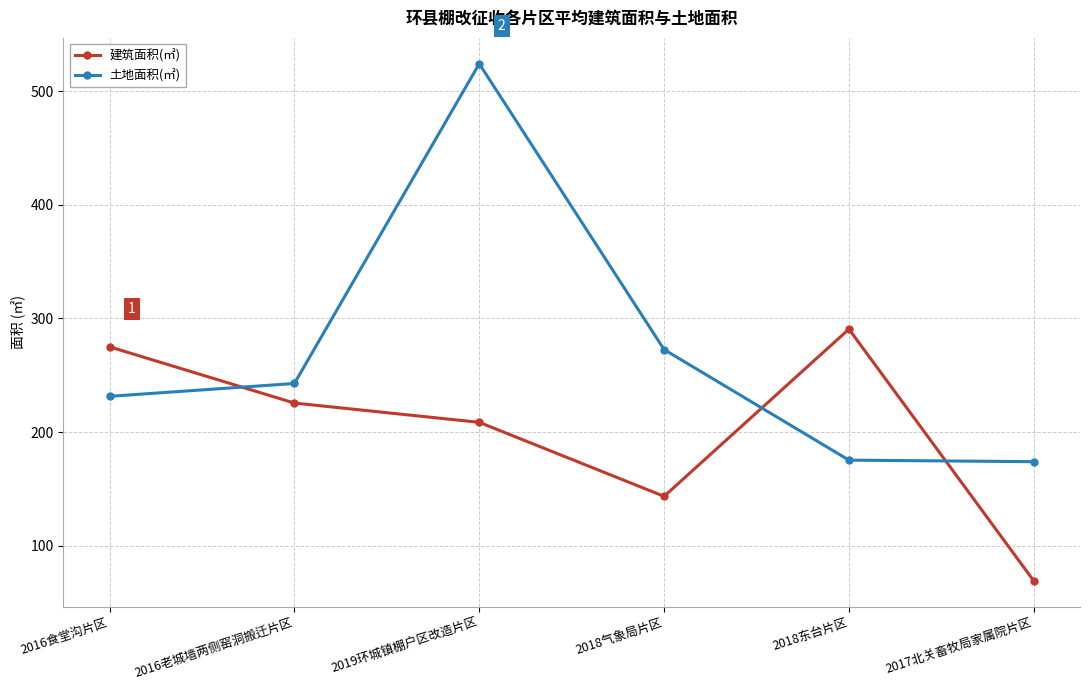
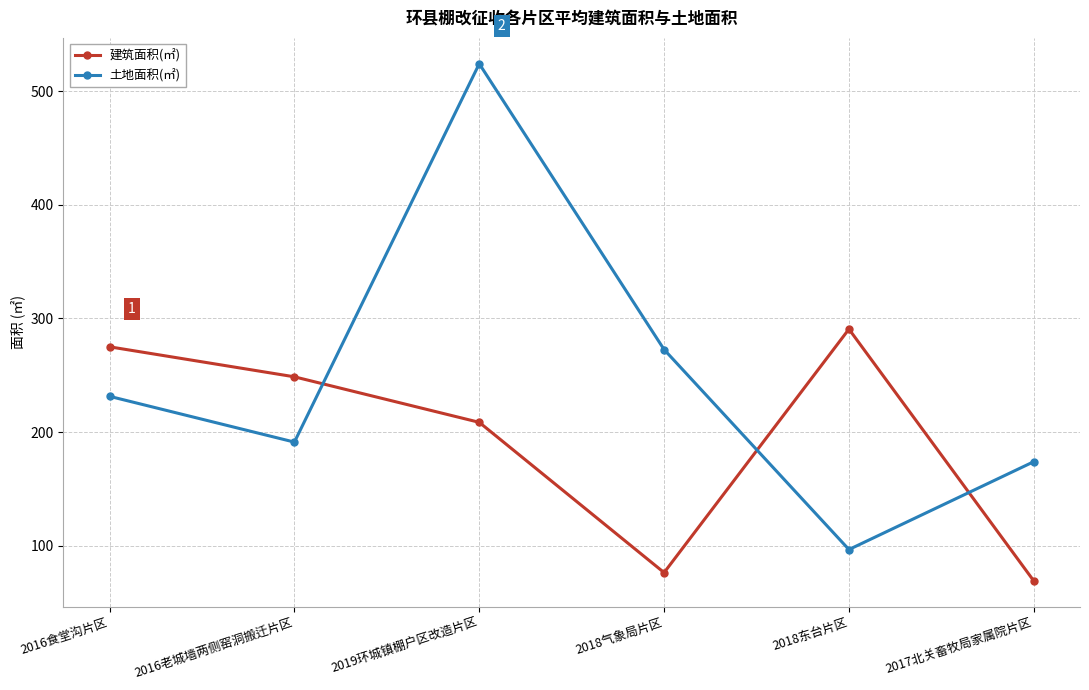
建筑面积(㎡), 2016老城墙两侧窑洞搬迁片区: 225 -> 249
土地面积(㎡), 2016老城墙两侧窑洞搬迁片区: 243 -> 191
建筑面积(㎡), 2018气象局片区: 143 -> 76
土地面积(㎡), 2018东台片区: 175 -> 97
